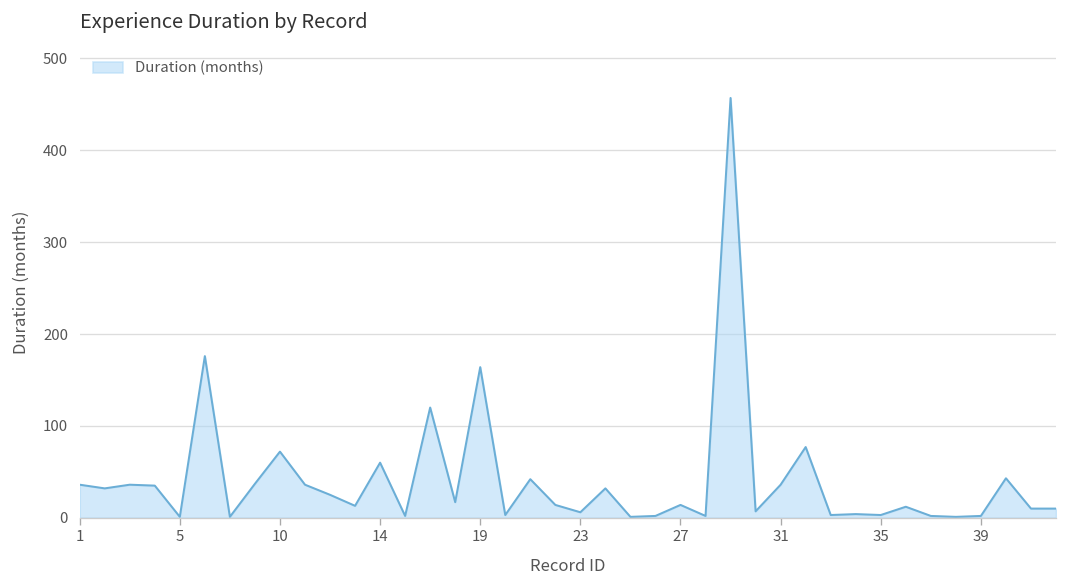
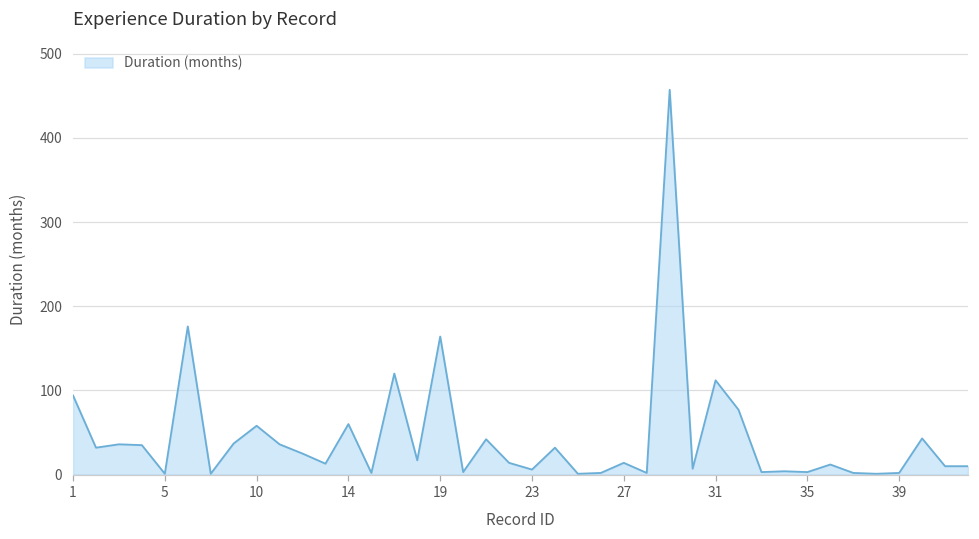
1: 40 -> 90
10: 70 -> 60
31: 40 -> 110
